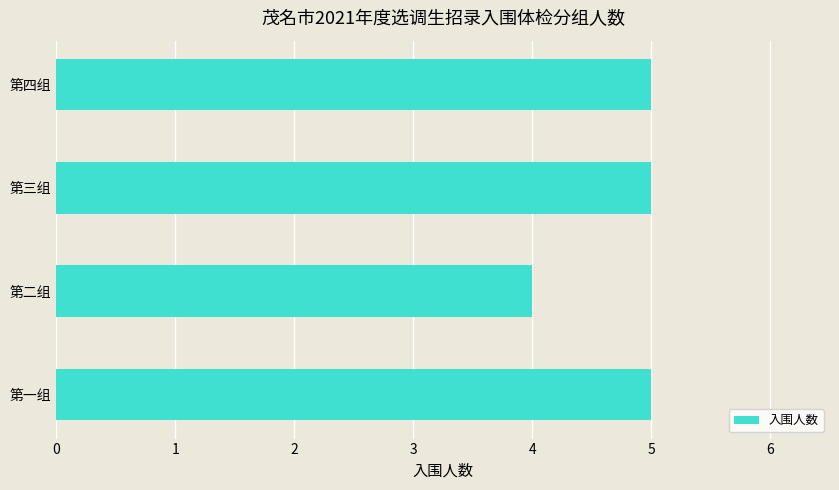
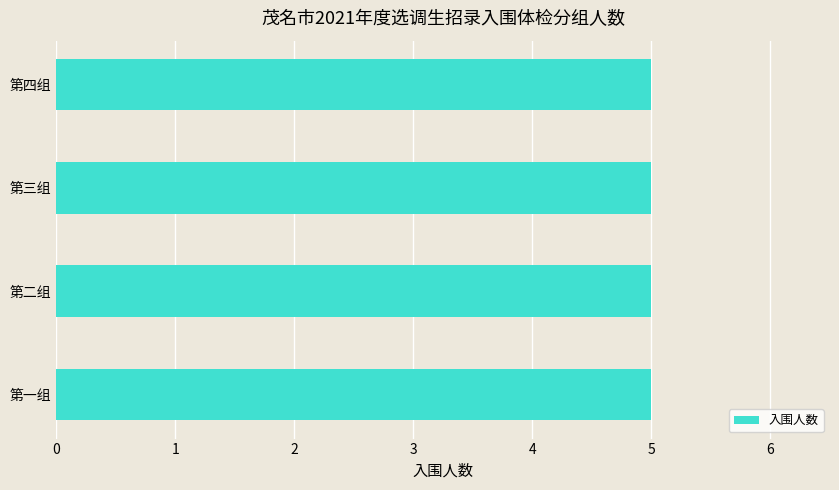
第二组: 4 -> 5
